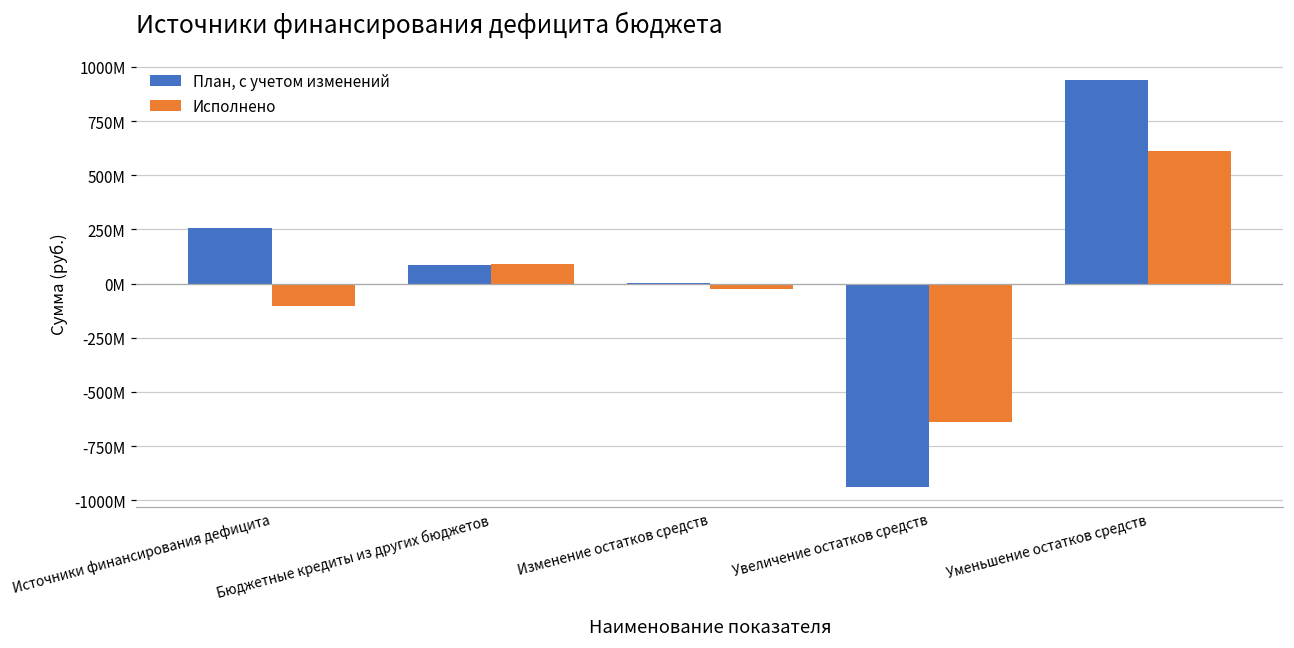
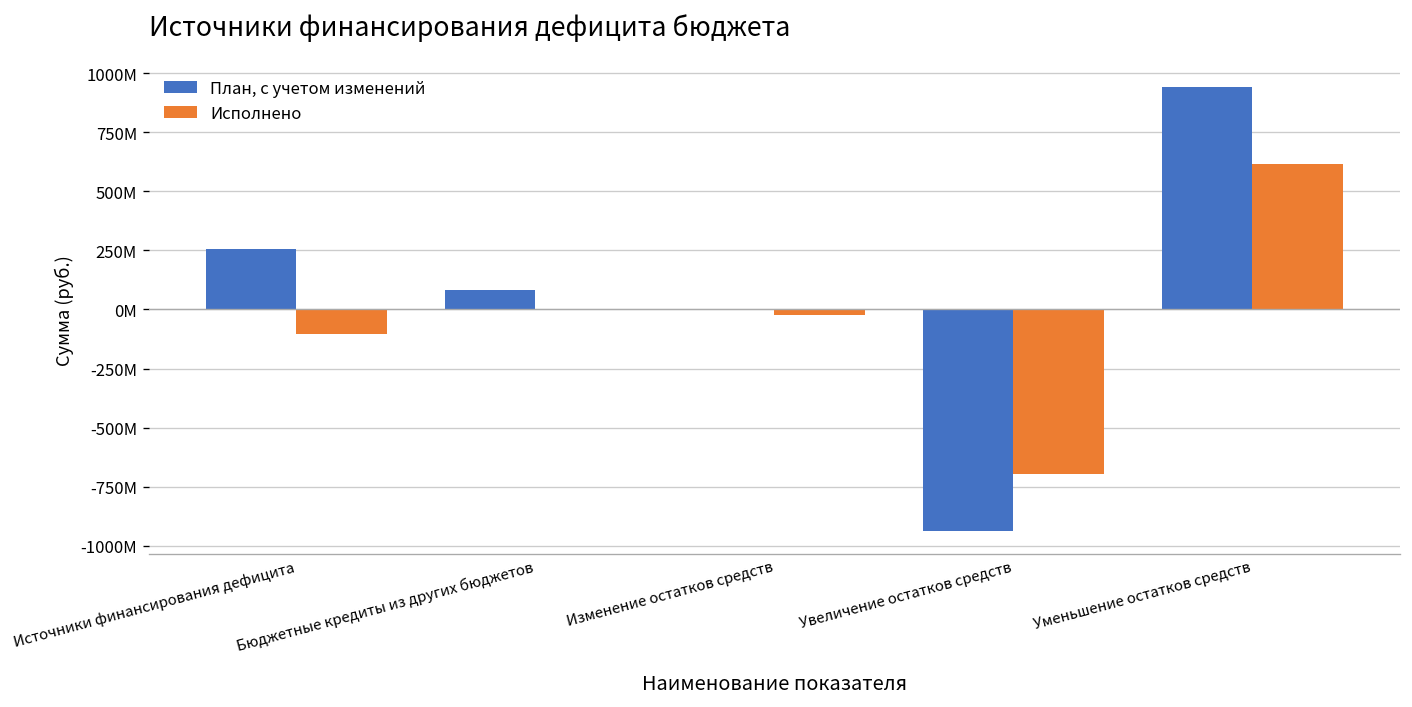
Исполнено, Бюджетные кредиты из других бюджетов: 90000000 -> 0
Исполнено, Увеличение остатков средств: -640000000 -> -700000000
